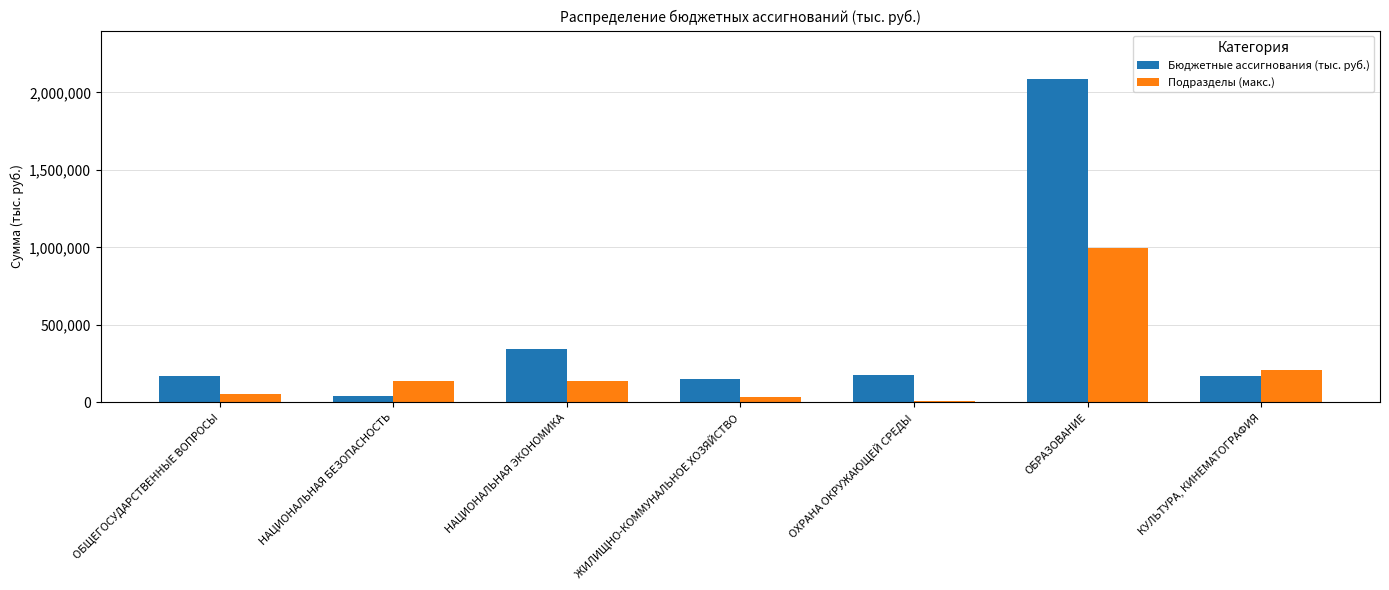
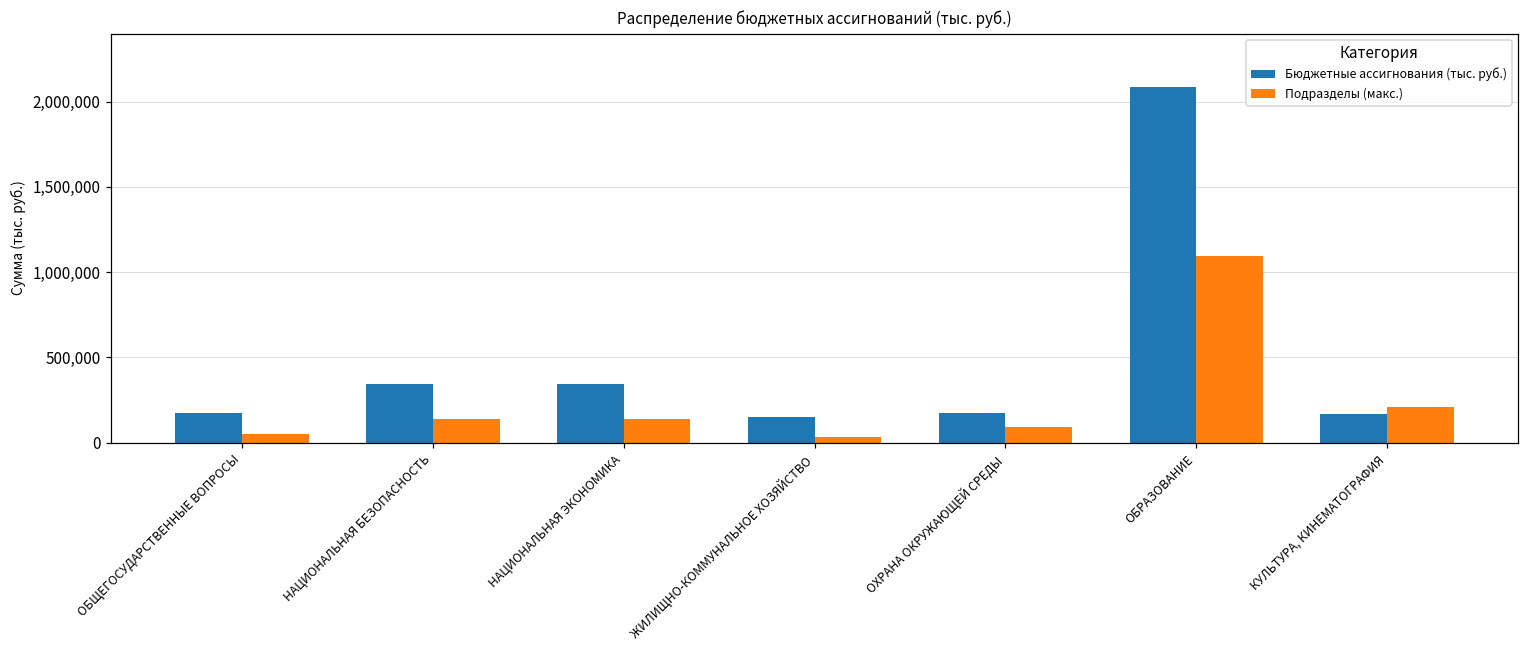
Бюджетные ассигнования (тыс. руб.), НАЦИОНАЛЬНАЯ БЕЗОПАСНОСТЬ: 40,000 -> 350,000
Подразделы (макс.), ОХРАНА ОКРУЖАЮЩЕЙ СРЕДЫ: 10,000 -> 90,000
Подразделы (макс.), ОБРАЗОВАНИЕ: 1,000,000 -> 1,090,000
